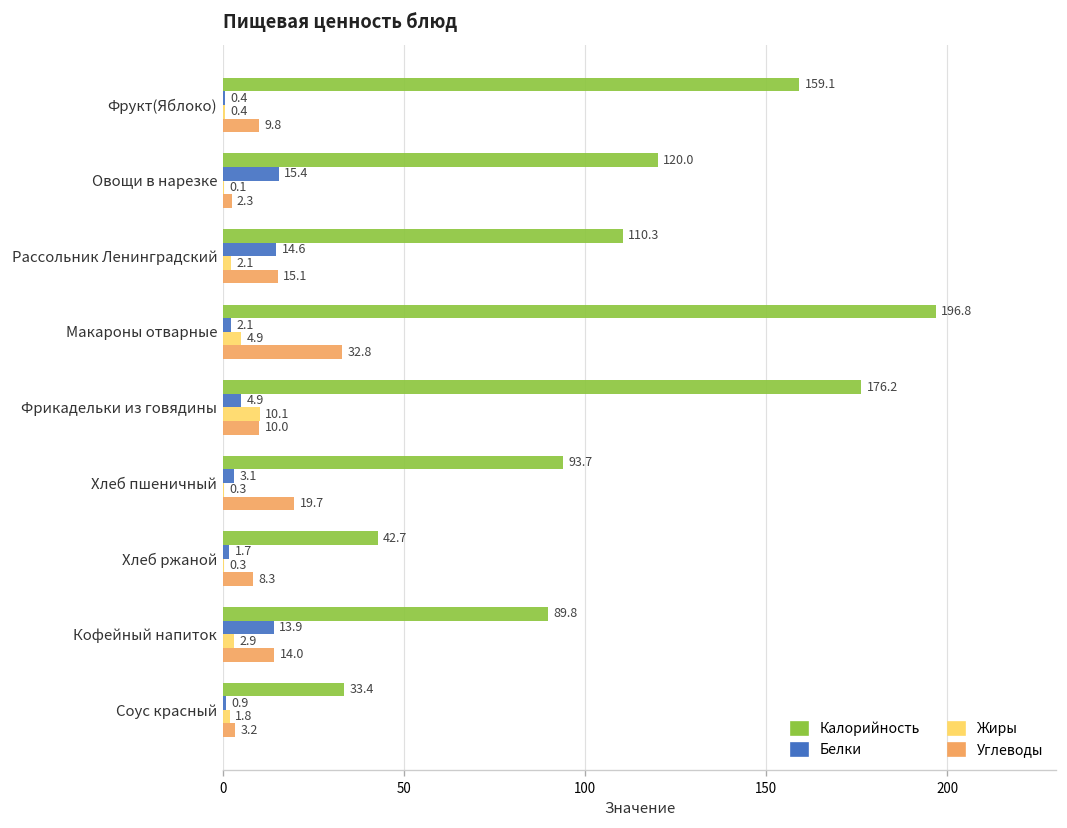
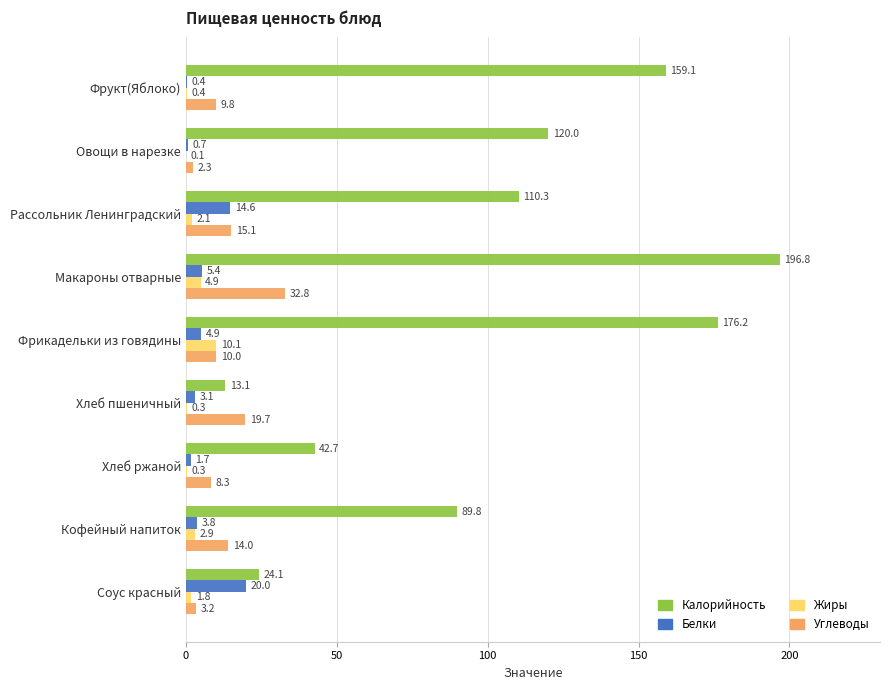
Белки, Овощи в нарезке: 15.4 -> 0.7
Белки, Макароны отварные: 2.1 -> 5.4
Калорийность, Хлеб пшеничный: 93.7 -> 13.1
Белки, Кофейный напиток: 13.9 -> 3.8
Калорийность, Соус красный: 33.4 -> 24.1
Белки, Соус красный: 0.9 -> 20.0
